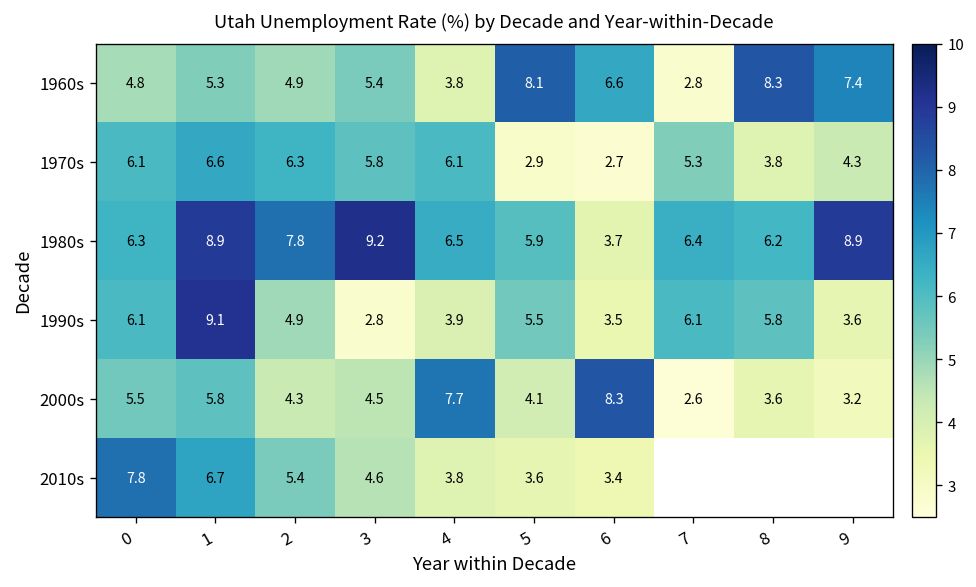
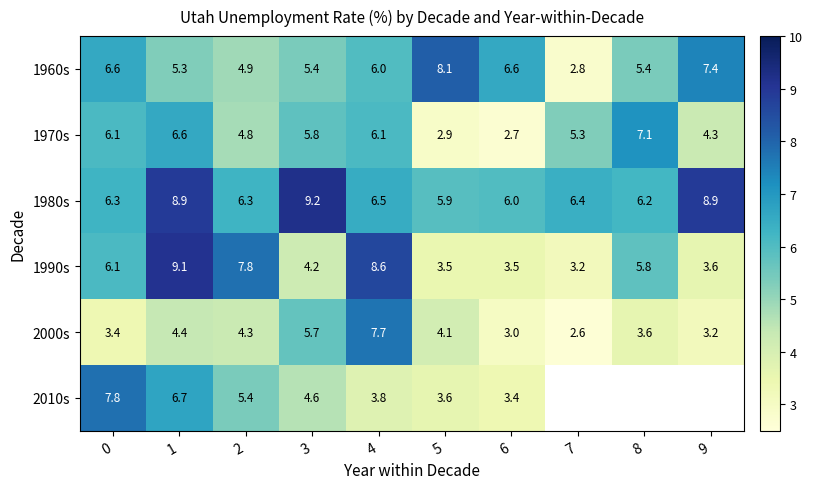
1960s, 0: 4.8 -> 6.6
1960s, 4: 3.8 -> 6.0
1960s, 8: 8.3 -> 5.4
1970s, 2: 6.3 -> 4.8
1970s, 8: 3.8 -> 7.1
1980s, 2: 7.8 -> 6.3
1980s, 6: 3.7 -> 6.0
1990s, 2: 4.9 -> 7.8
1990s, 3: 2.8 -> 4.2
1990s, 4: 3.9 -> 8.6
1990s, 5: 5.5 -> 3.5
1990s, 7: 6.1 -> 3.2
2000s, 0: 5.5 -> 3.4
2000s, 1: 5.8 -> 4.4
2000s, 3: 4.5 -> 5.7
2000s, 6: 8.3 -> 3.0
